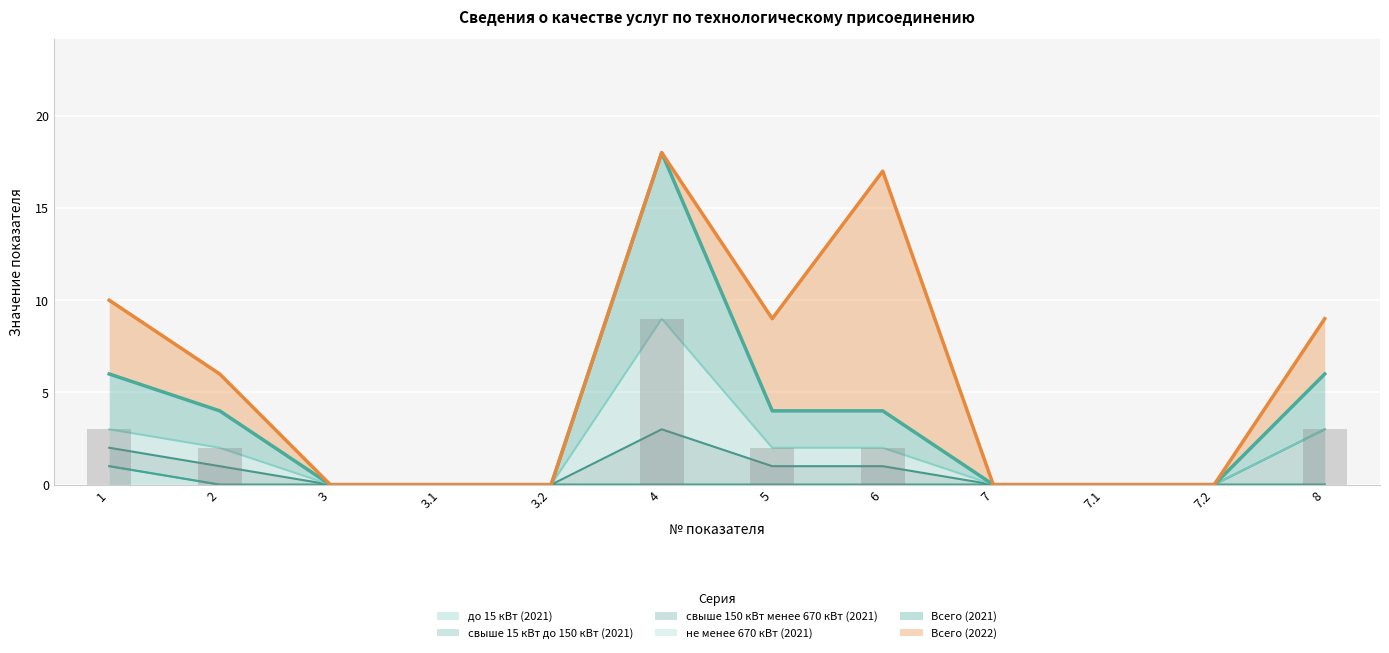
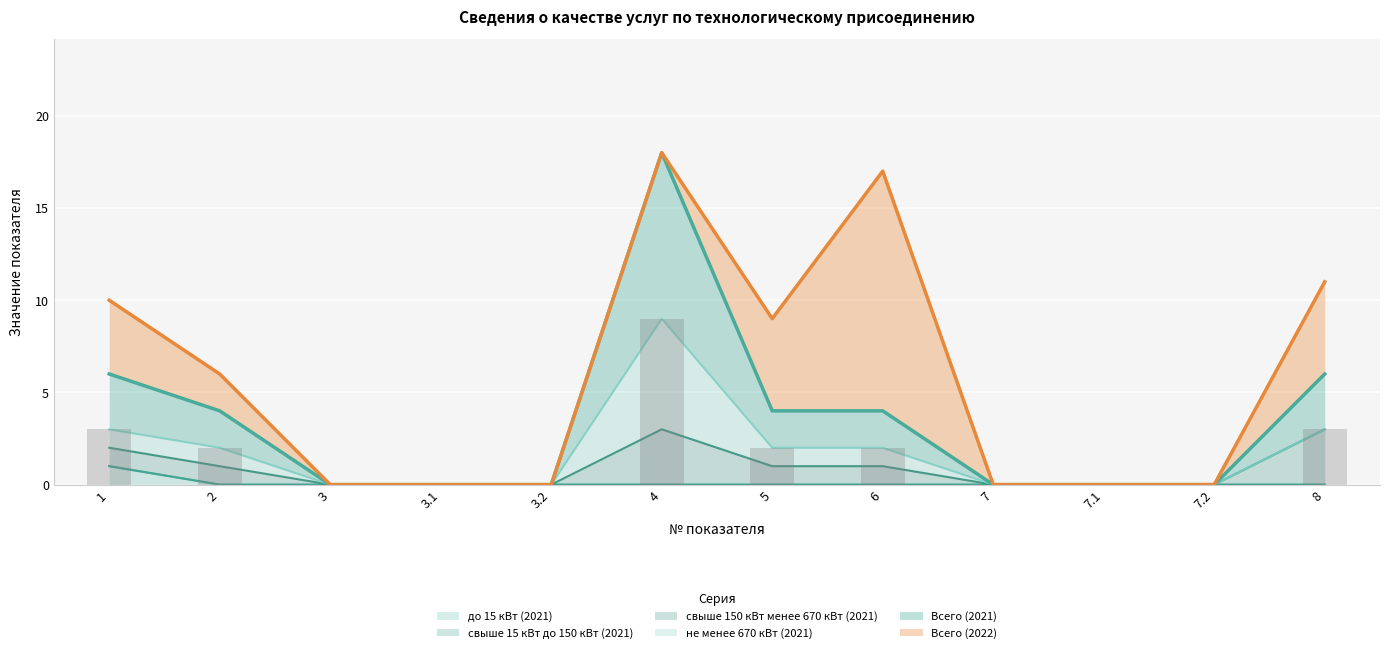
Всего (2022), 8: 3 -> 5
